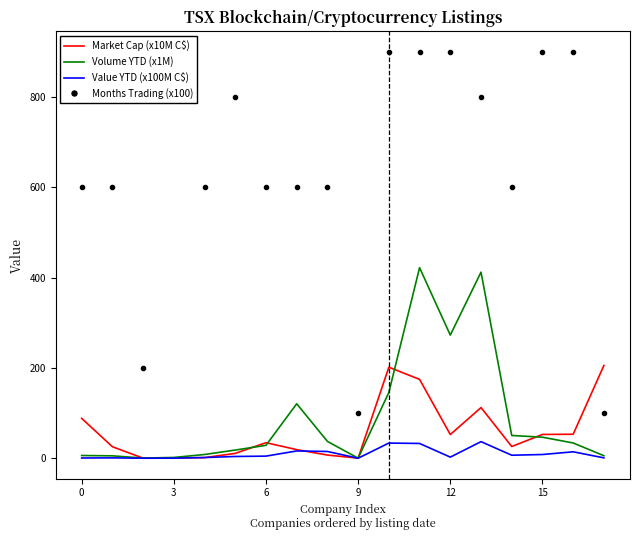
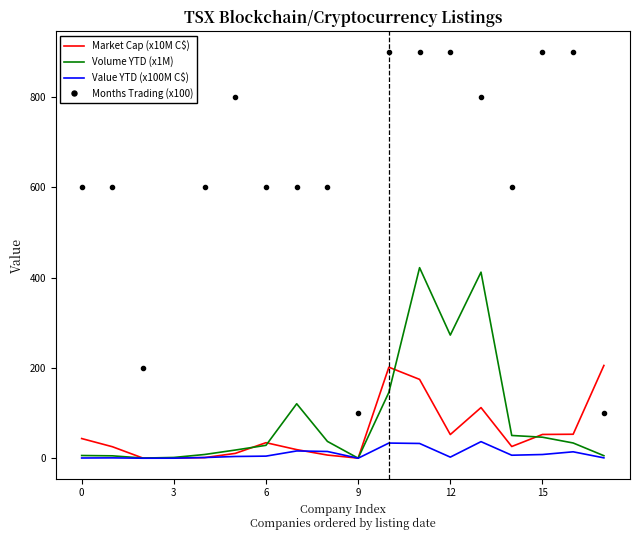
Market Cap (x10M C$), 0: 90 -> 40
